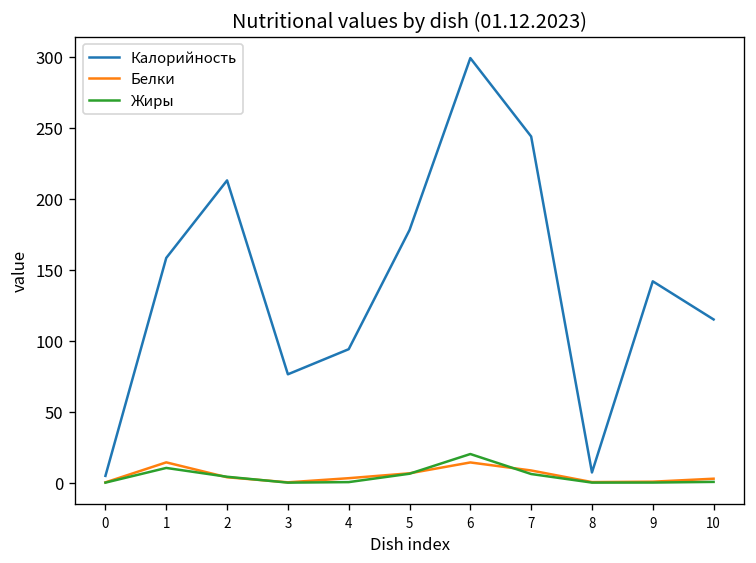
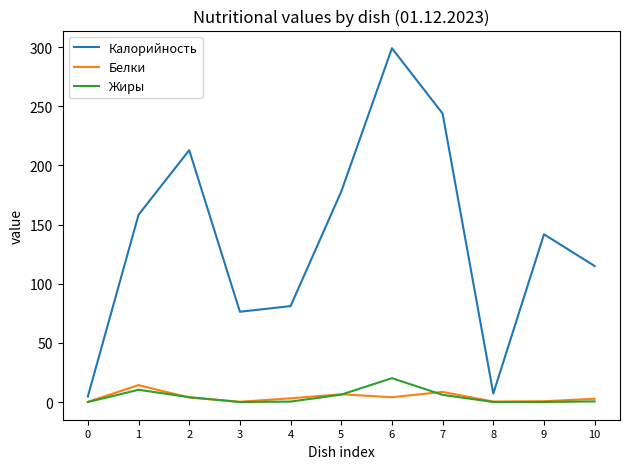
Калорийность, 4: 94 -> 81
Белки, 6: 14 -> 4
